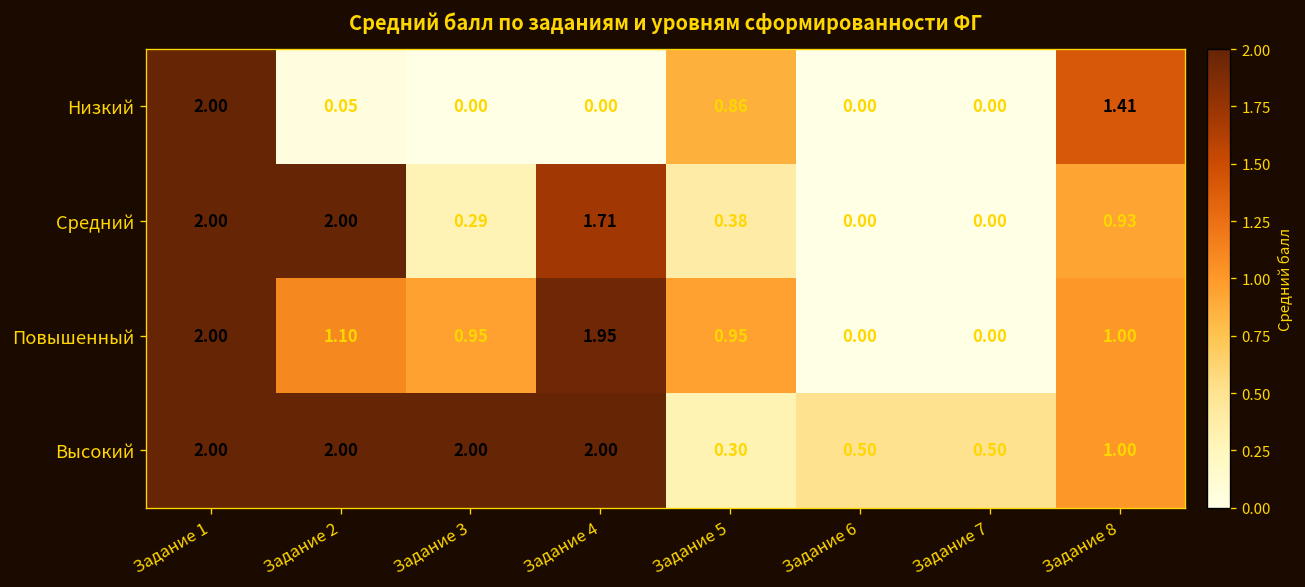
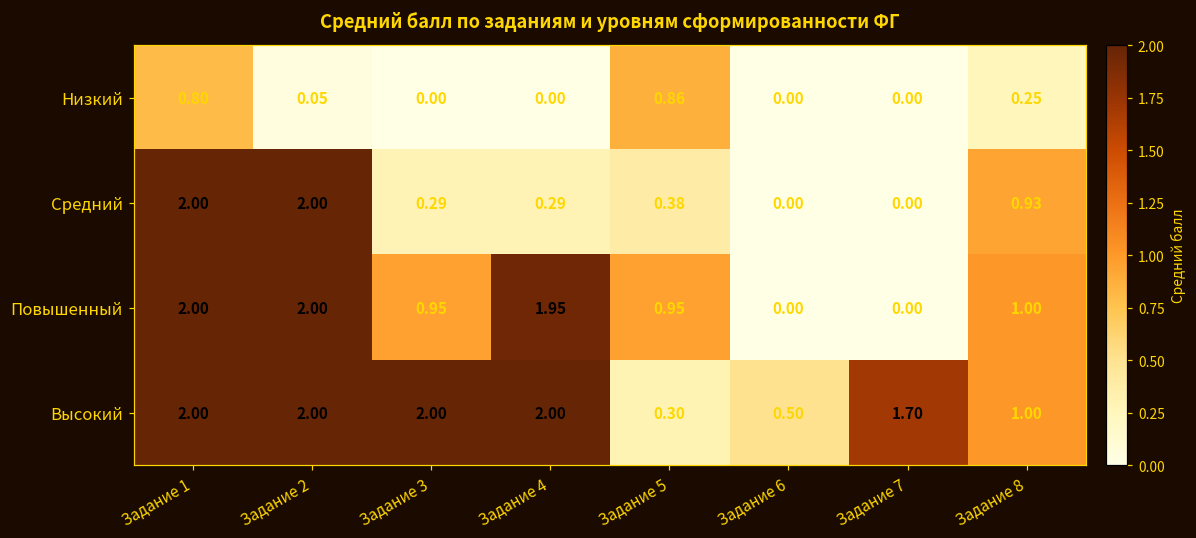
Низкий, Задание 1: 2.00 -> 0.80
Низкий, Задание 8: 1.41 -> 0.25
Средний, Задание 4: 1.71 -> 0.29
Повышенный, Задание 2: 1.10 -> 2.00
Высокий, Задание 7: 0.50 -> 1.70
